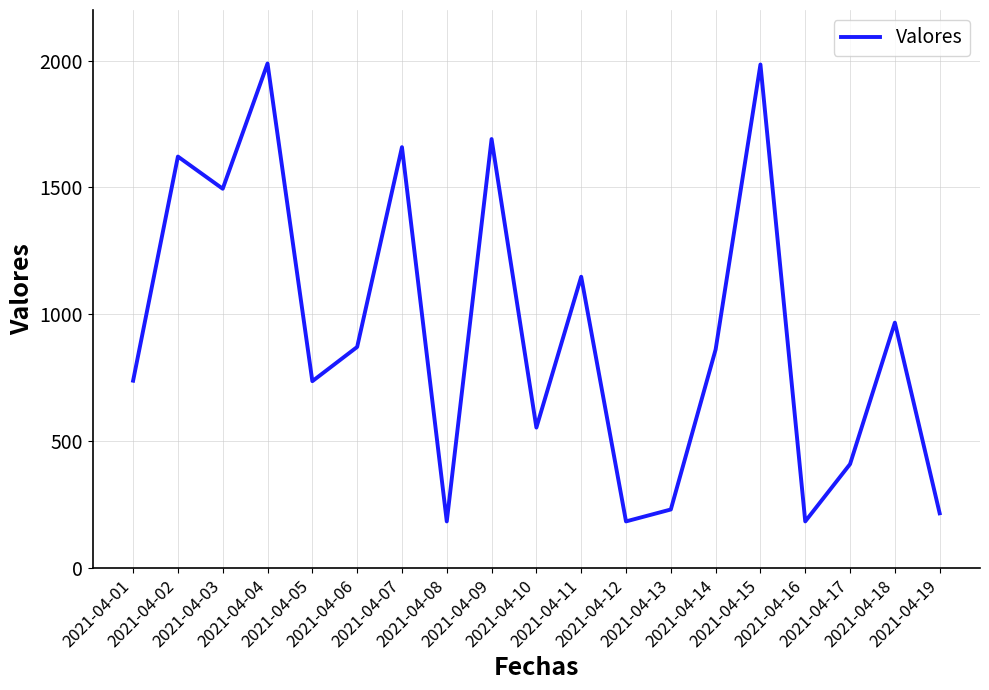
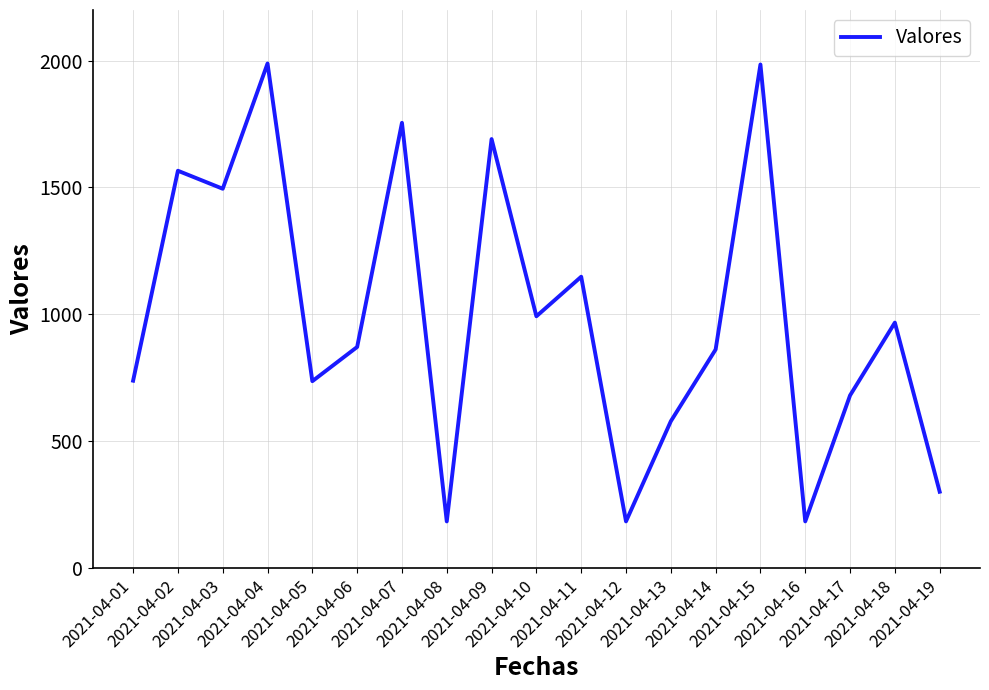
2021-04-02: 1620 -> 1570
2021-04-07: 1660 -> 1760
2021-04-10: 550 -> 990
2021-04-13: 230 -> 580
2021-04-17: 410 -> 680
2021-04-19: 220 -> 300
